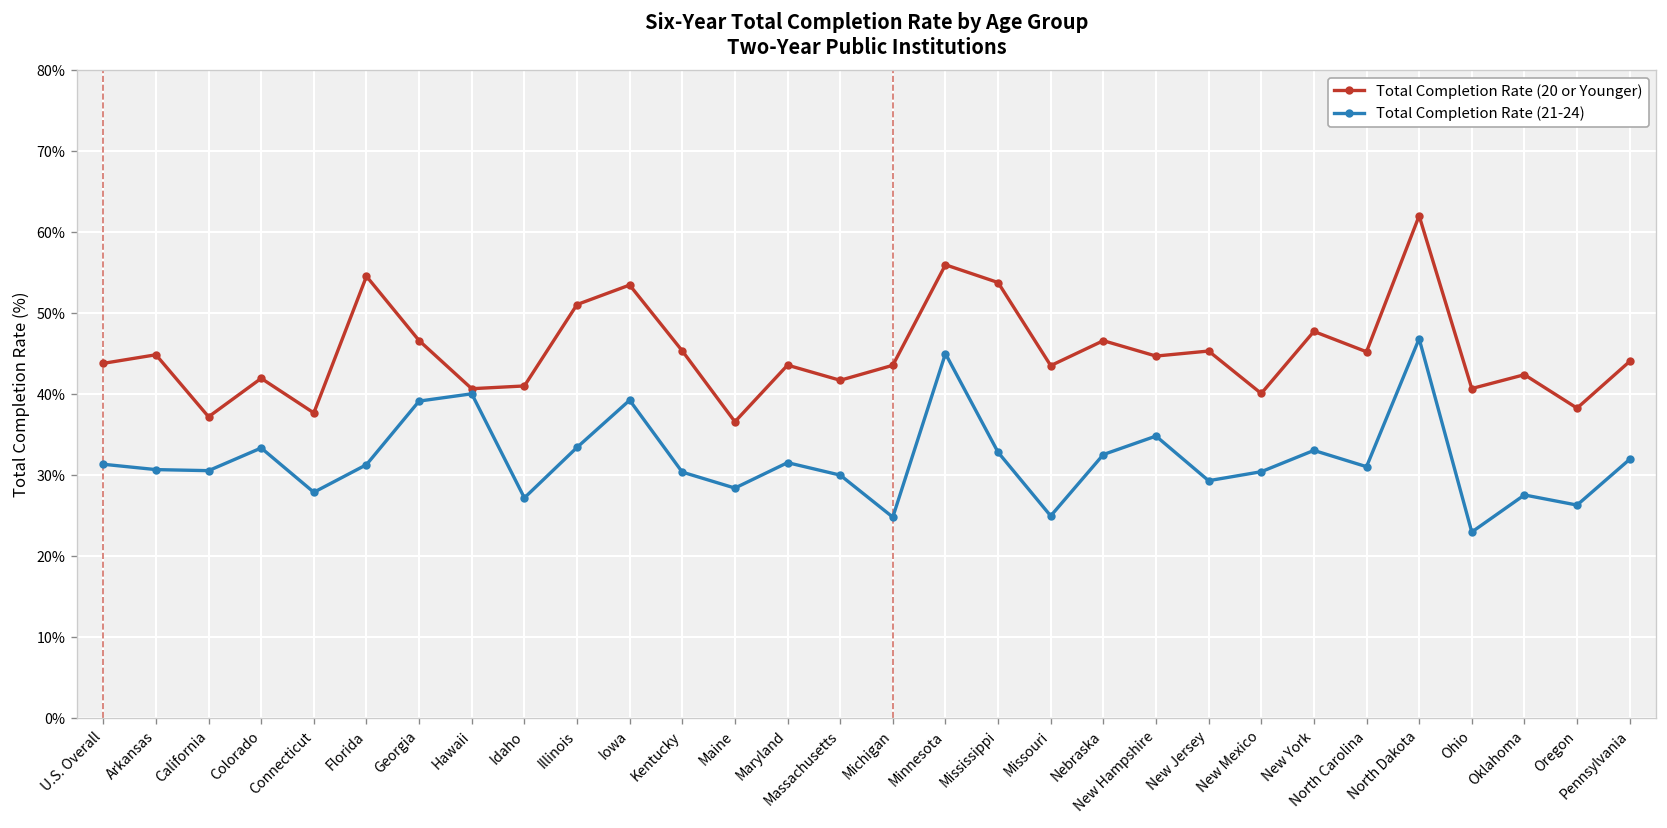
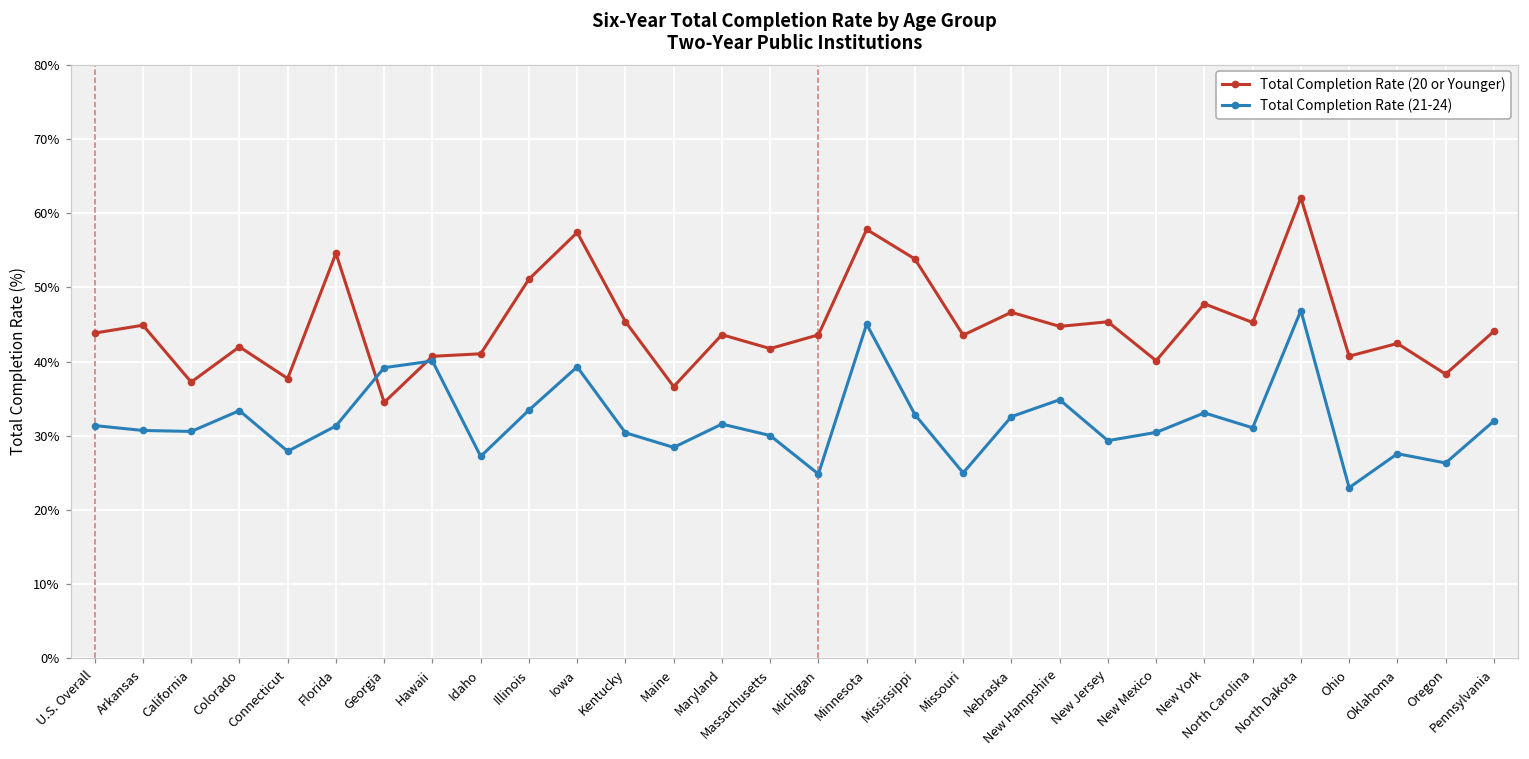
Total Completion Rate (20 or Younger), Georgia: 47% -> 34%
Total Completion Rate (20 or Younger), Iowa: 54% -> 57%
Total Completion Rate (20 or Younger), Minnesota: 56% -> 58%
